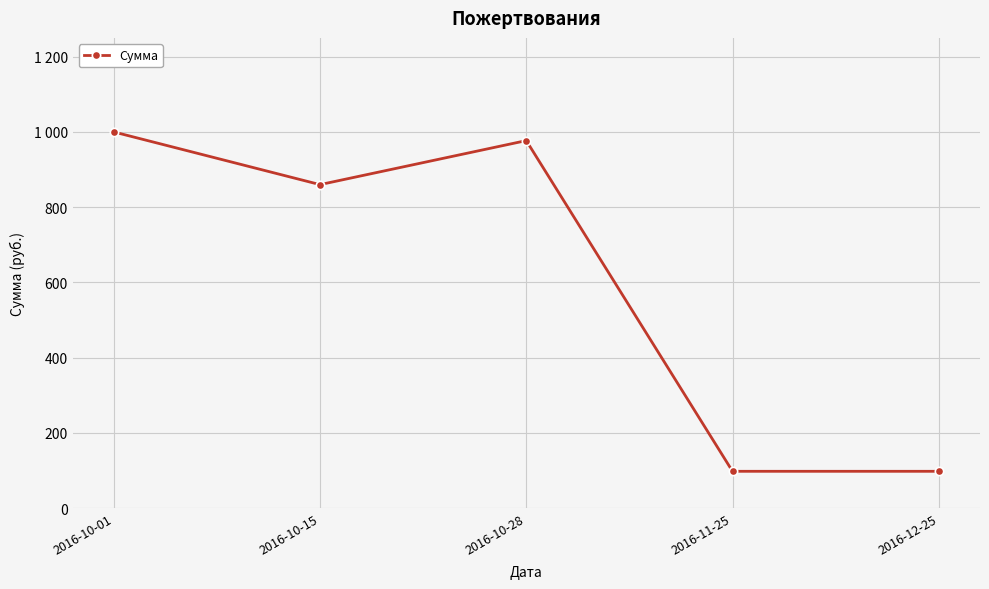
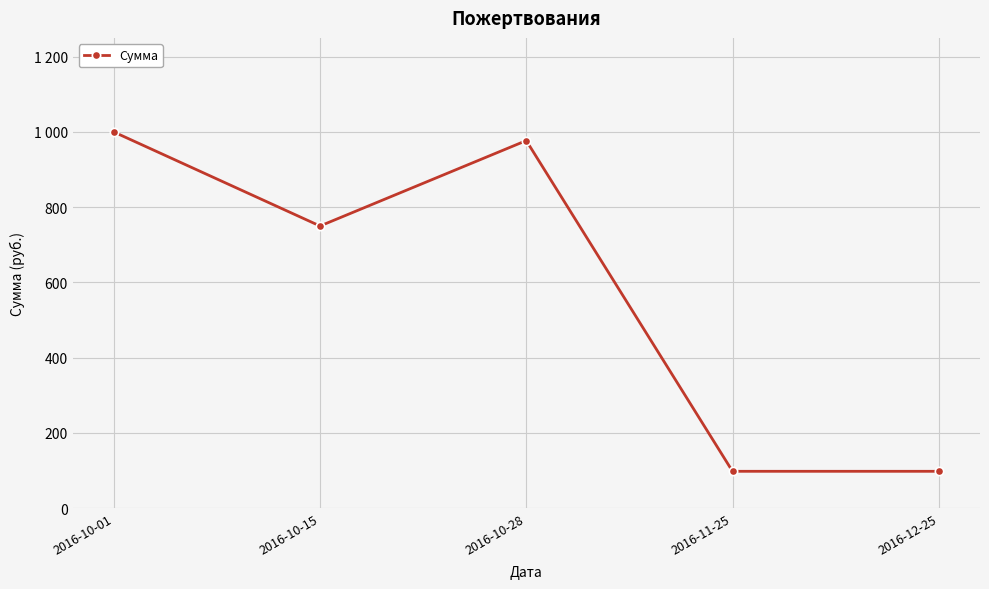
2016-10-15: 860 -> 750
